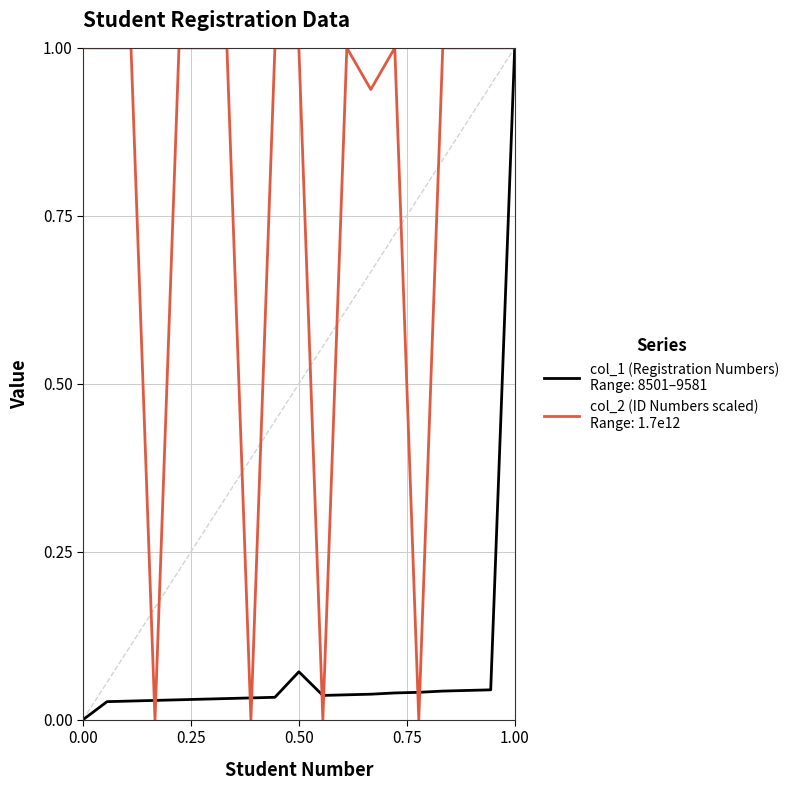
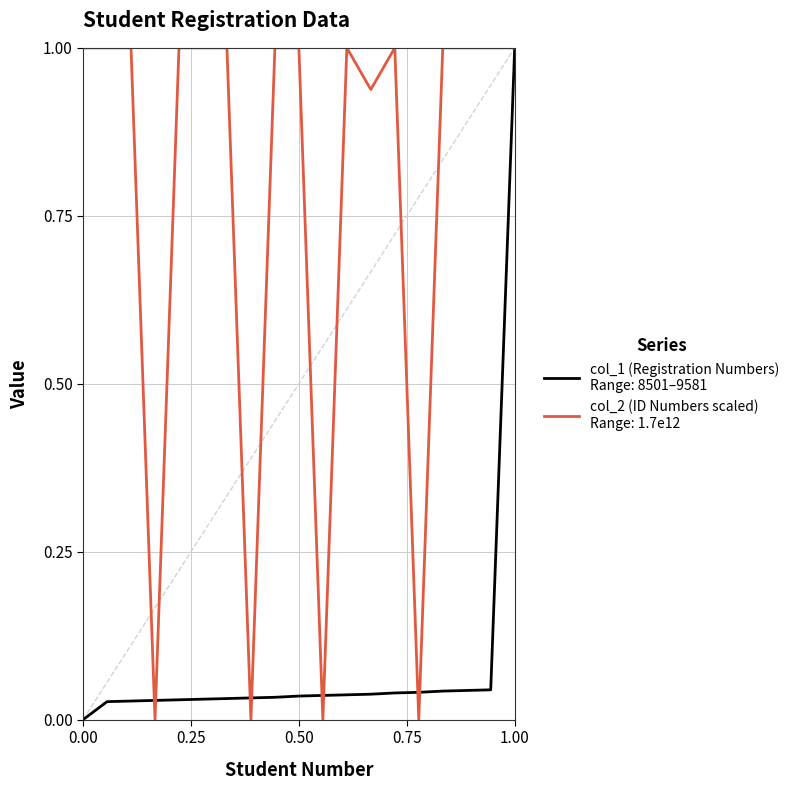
col_1 (Registration Numbers) Range: 8501–9581, 0.50: 0.07 -> 0.04
